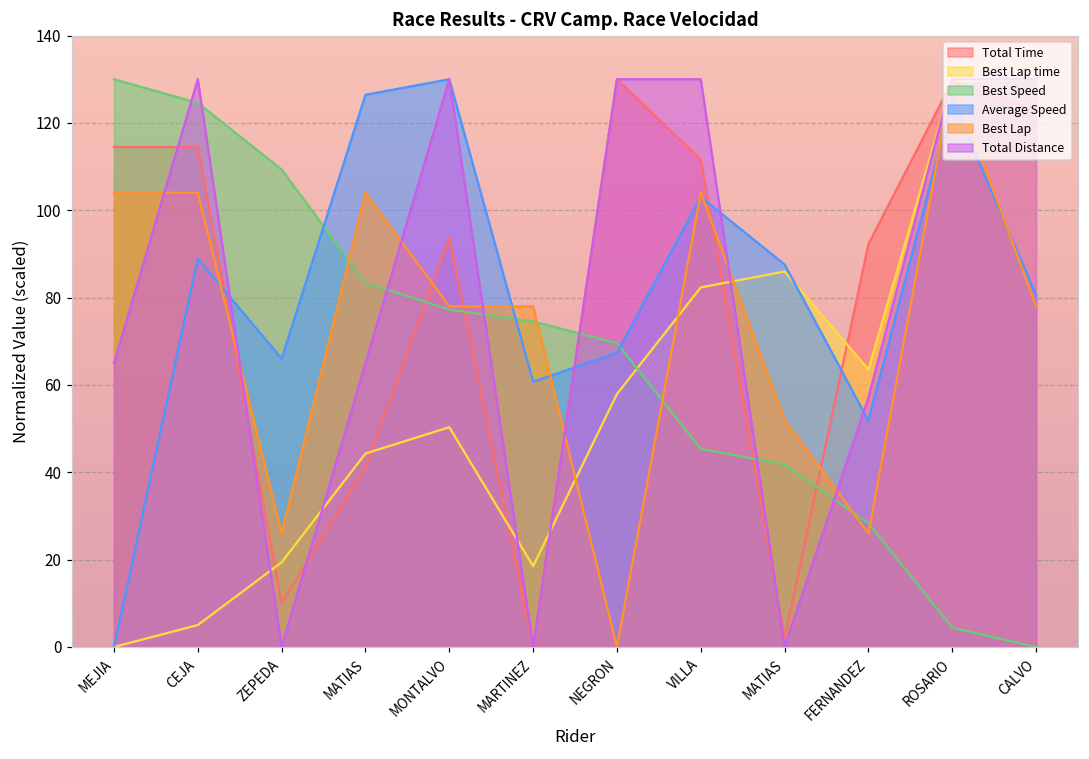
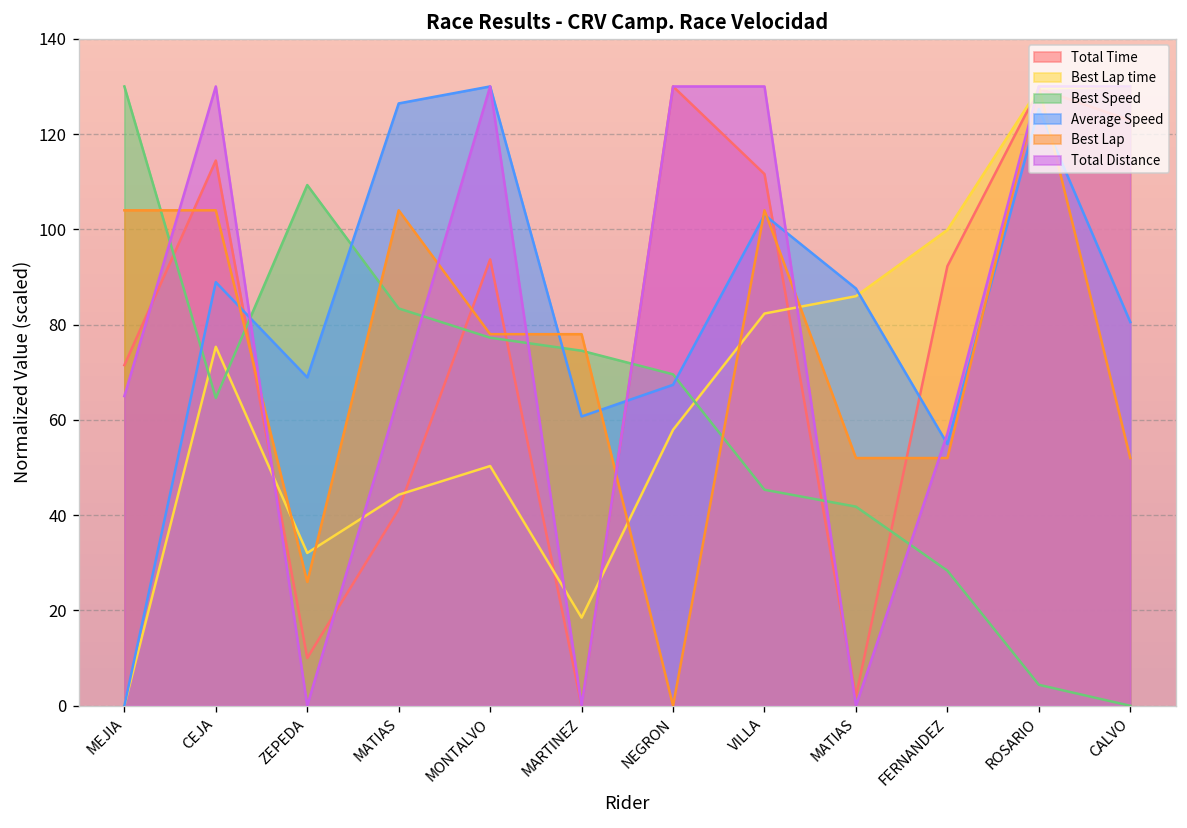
Total Time, MEJIA: 114 -> 71
Best Lap time, CEJA: 5 -> 75
Best Speed, CEJA: 125 -> 65
Best Lap time, ZEPEDA: 19 -> 32
Average Speed, ZEPEDA: 66 -> 69
Best Lap time, FERNANDEZ: 64 -> 100
Average Speed, FERNANDEZ: 52 -> 55
Best Lap, FERNANDEZ: 26 -> 52
Best Lap, CALVO: 78 -> 52
